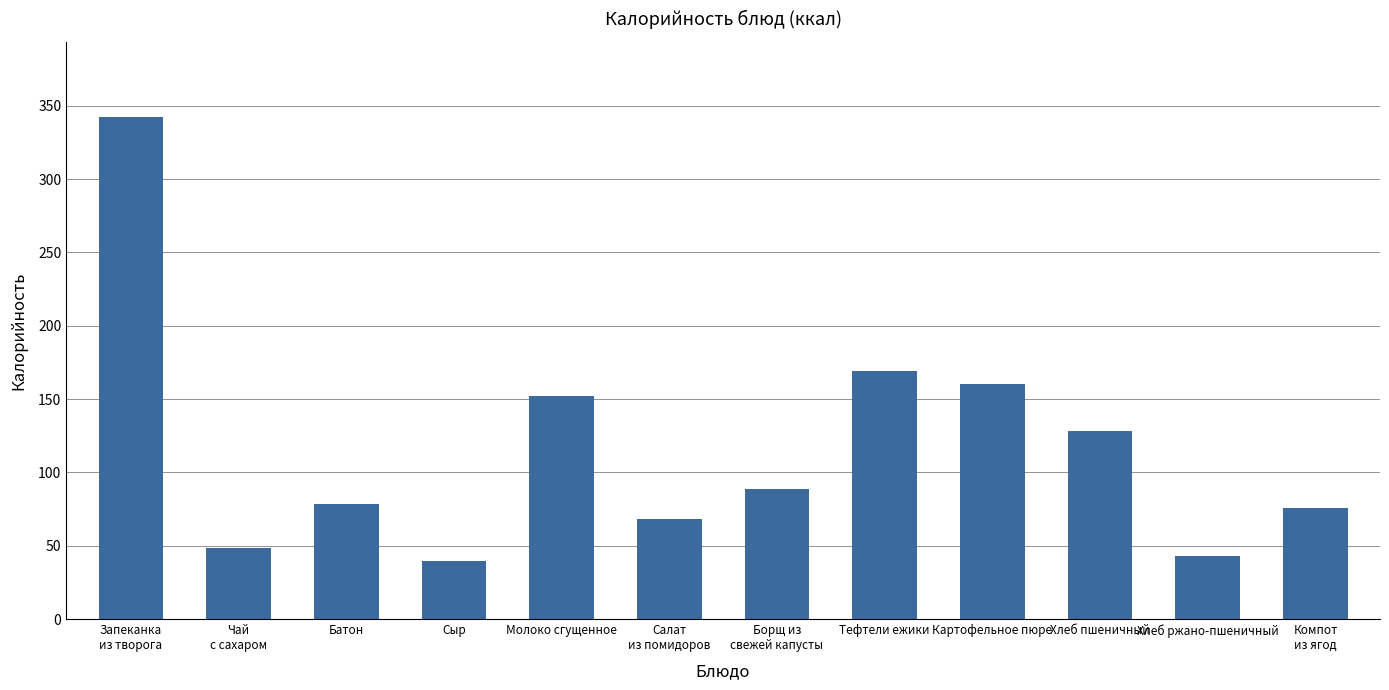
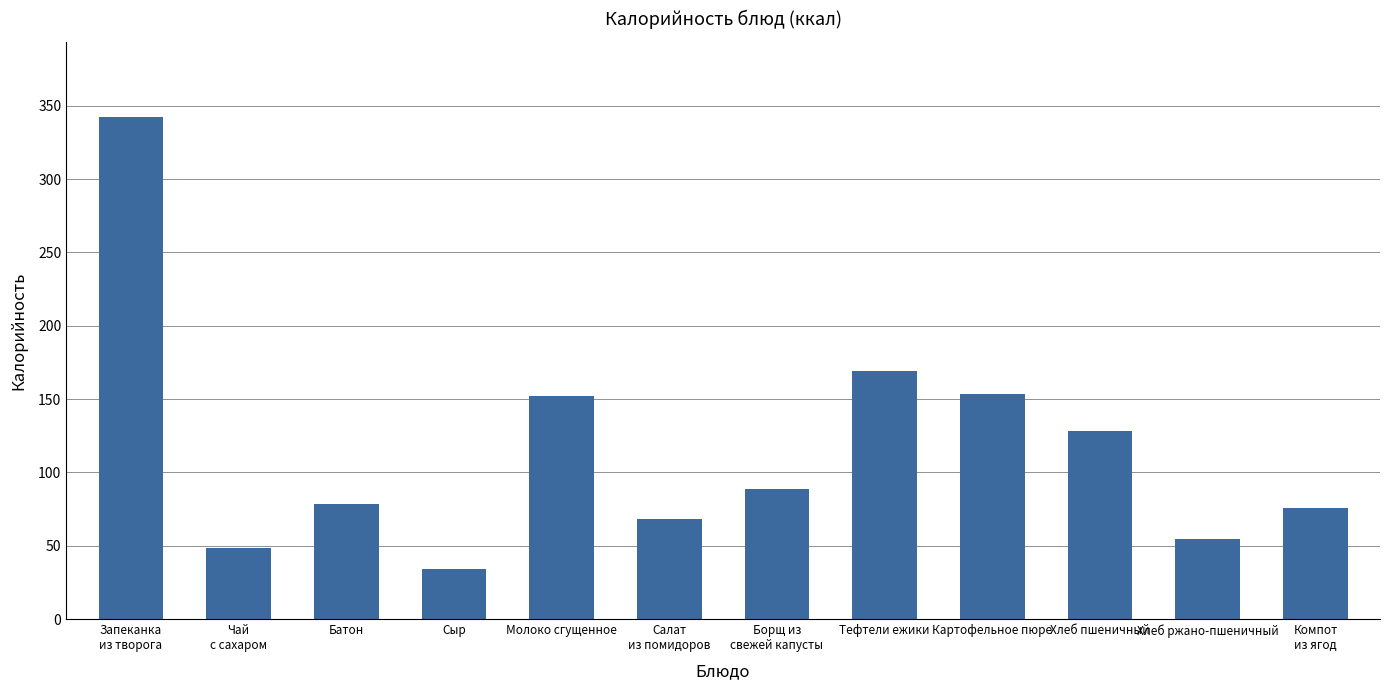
Сыр: 40 -> 34
Картофельное пюре: 160 -> 154
Хлеб ржано-пшеничный: 43 -> 54
